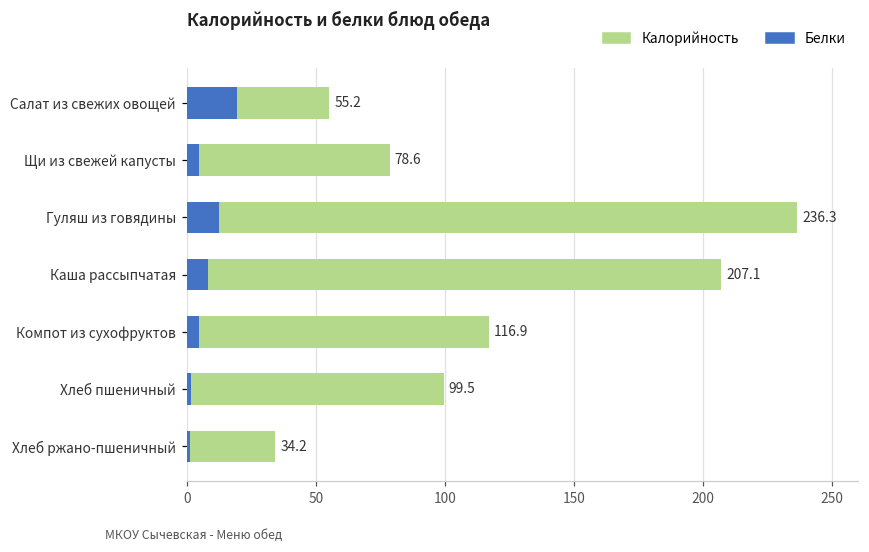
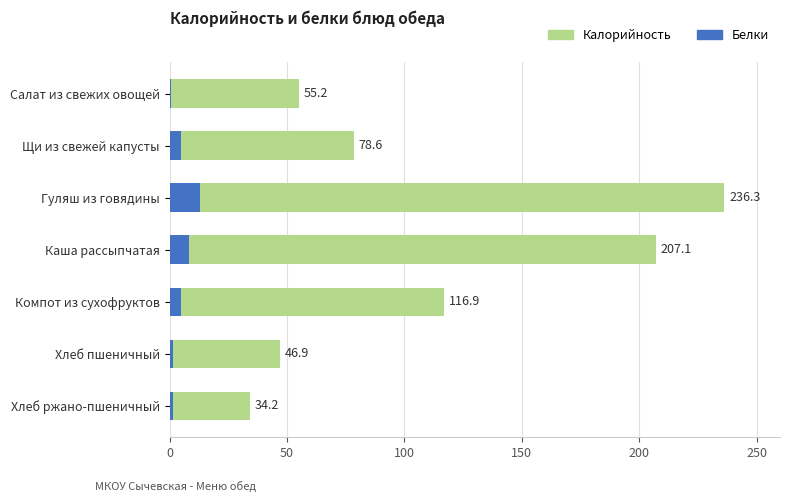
Белки, Салат из свежих овощей: 20 -> 1
Калорийность, Хлеб пшеничный: 99.5 -> 46.9
